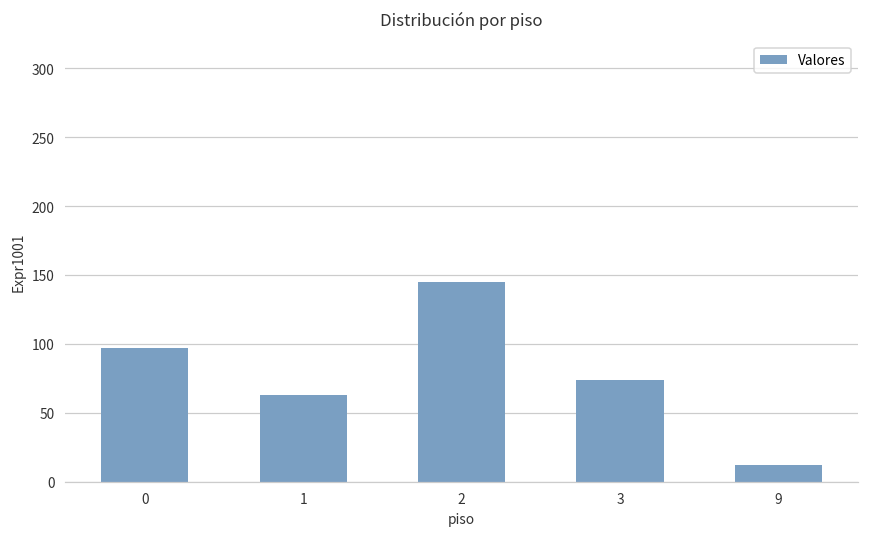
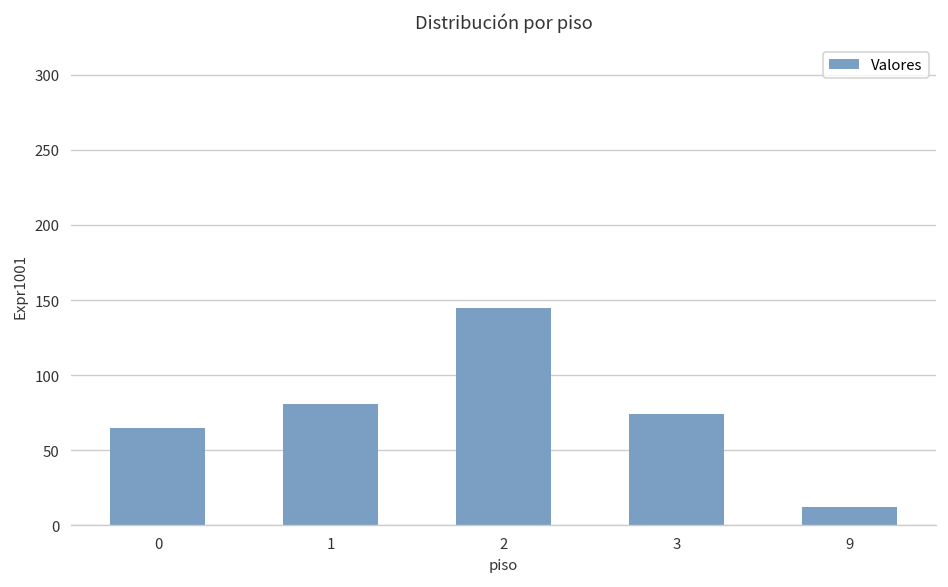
0: 97 -> 65
1: 63 -> 81
